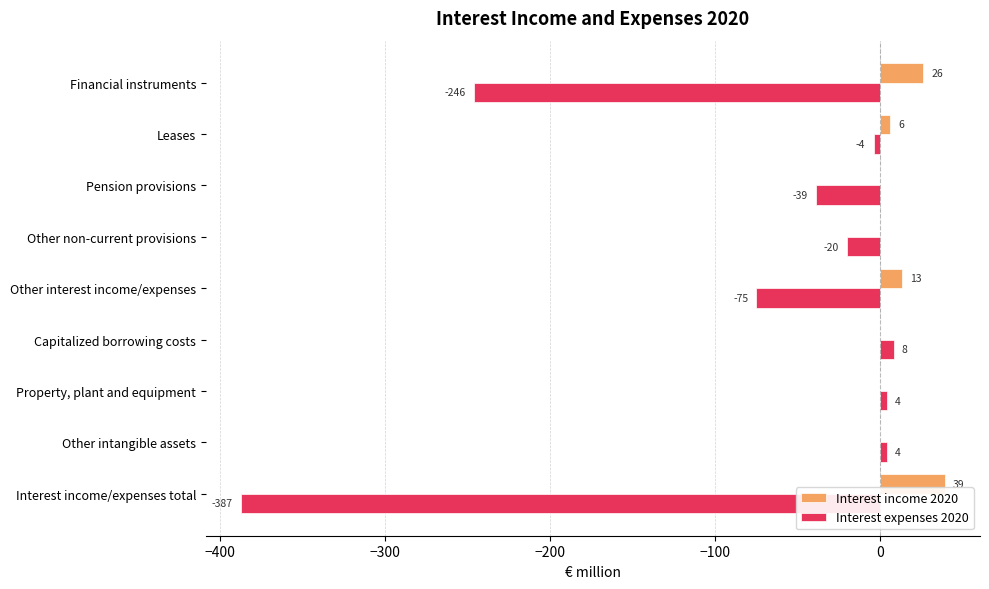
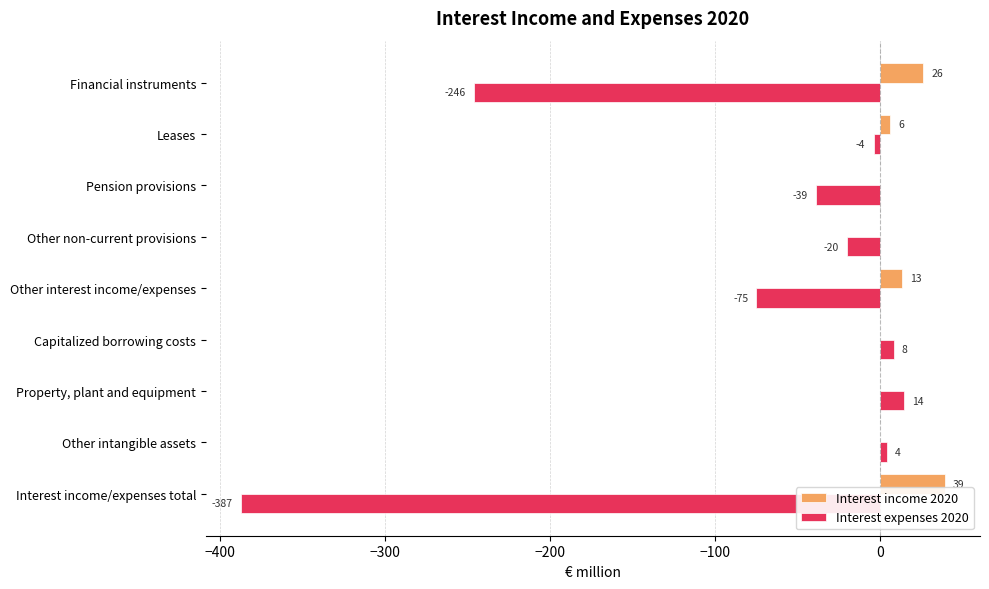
Interest expenses 2020, Property, plant and equipment: 4 -> 14
